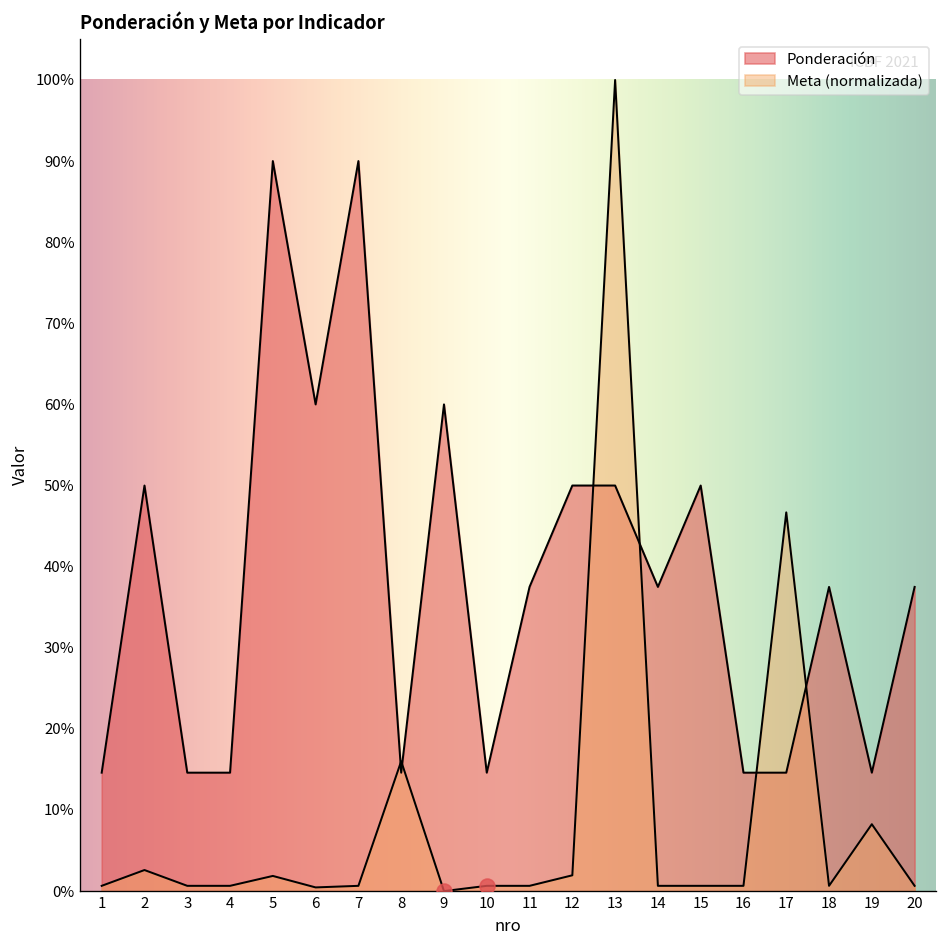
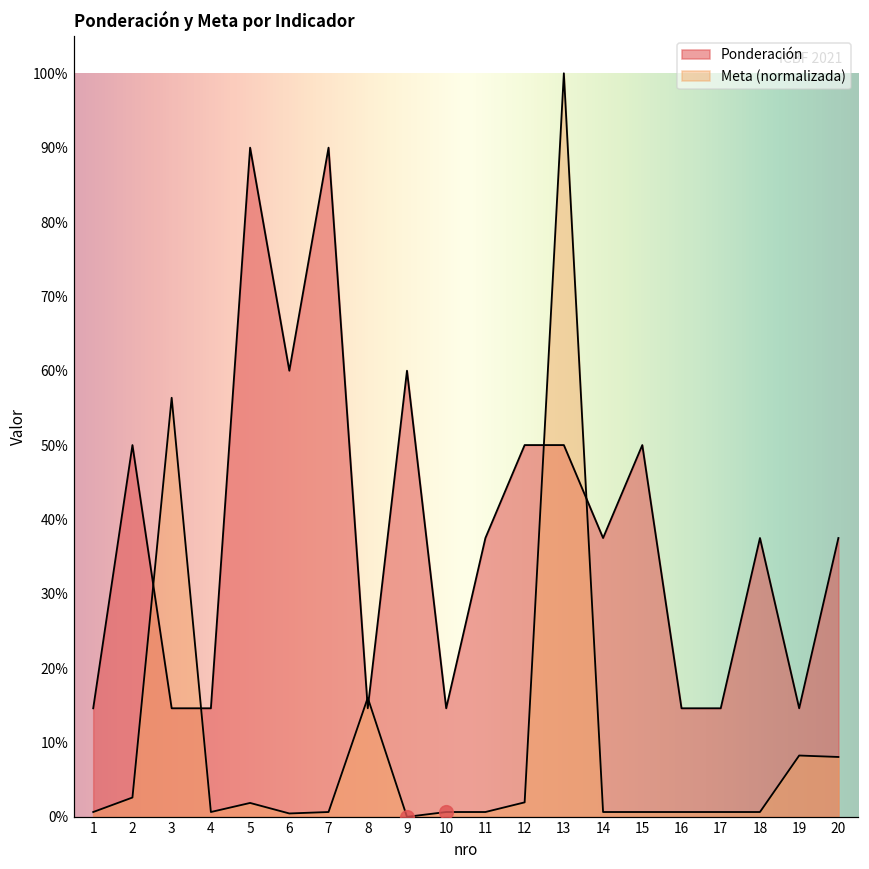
Meta (normalizada), 3: 1% -> 56%
Meta (normalizada), 17: 47% -> 1%
Meta (normalizada), 20: 1% -> 8%
